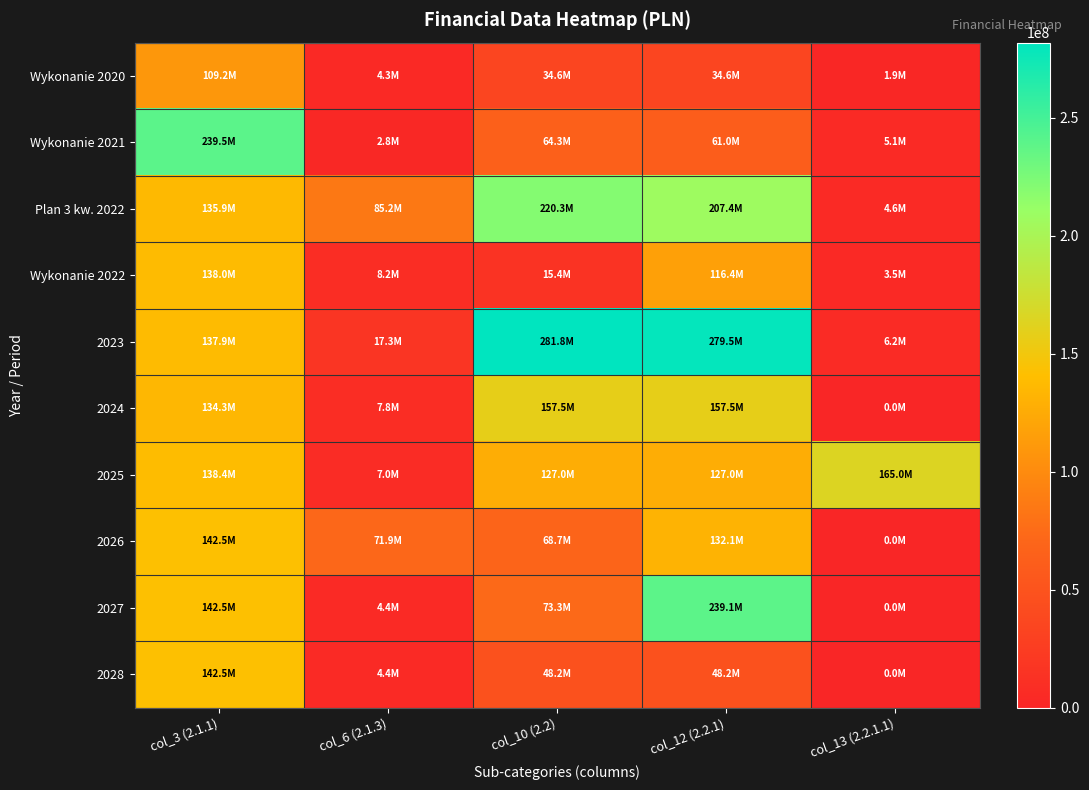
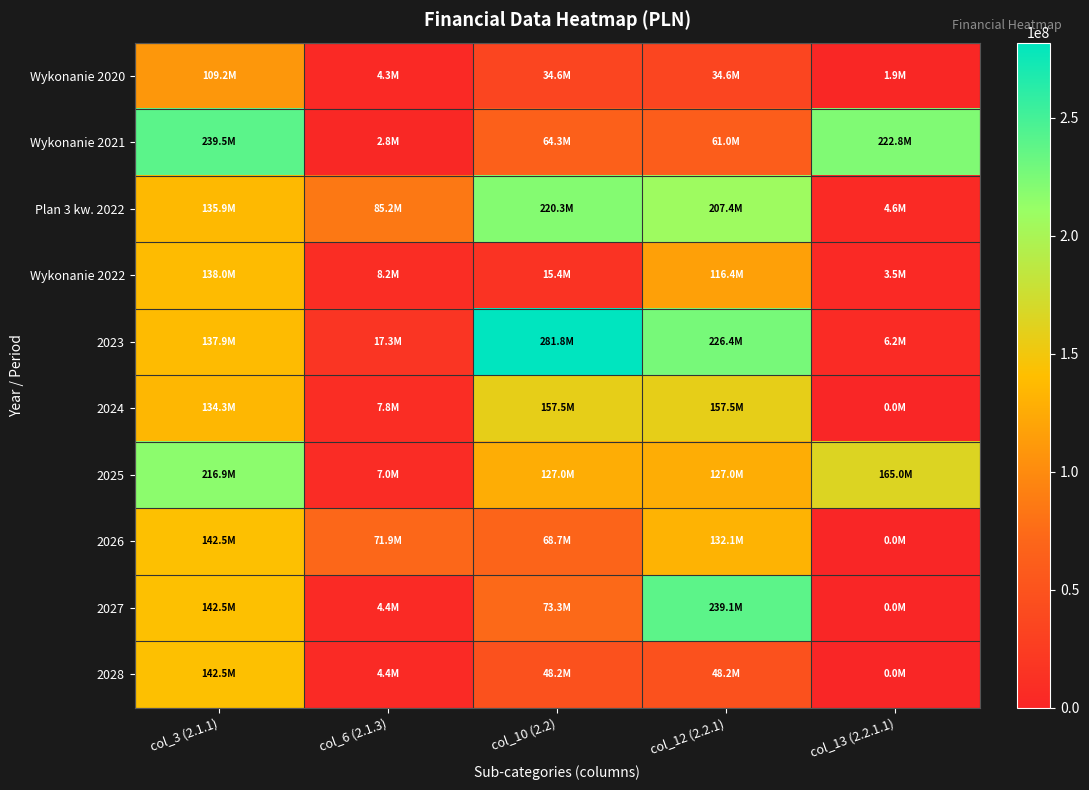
Wykonanie 2021, col_13 (2.2.1.1): 5.1M -> 222.8M
2023, col_12 (2.2.1): 279.5M -> 226.4M
2025, col_3 (2.1.1): 138.4M -> 216.9M
